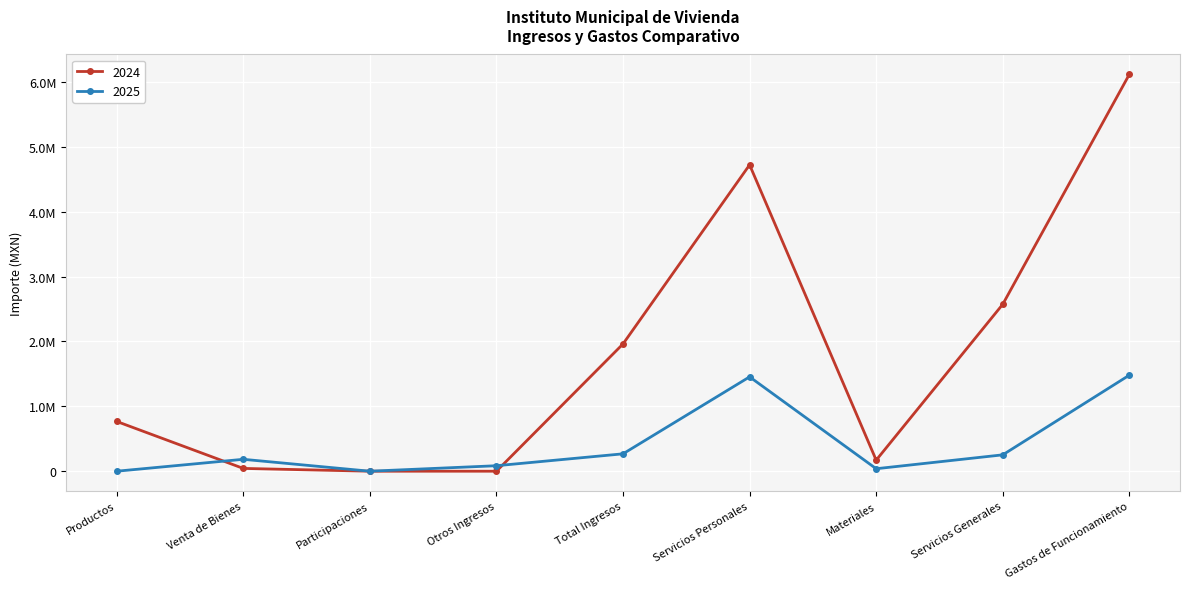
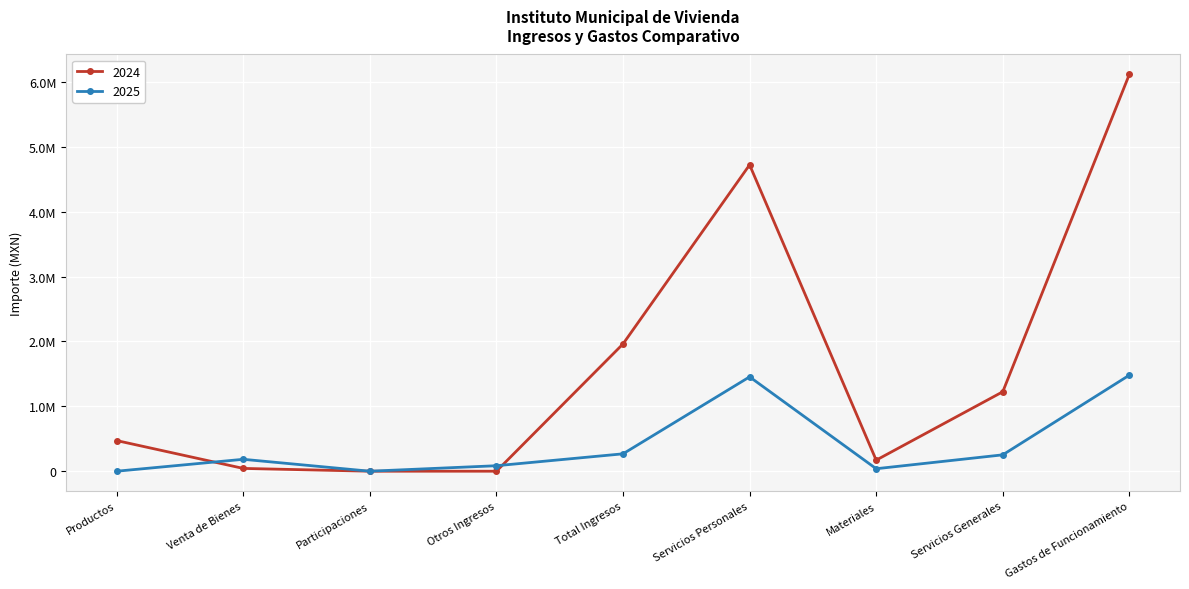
2024, Productos: 800000 -> 500000
2024, Servicios Generales: 2600000 -> 1200000
